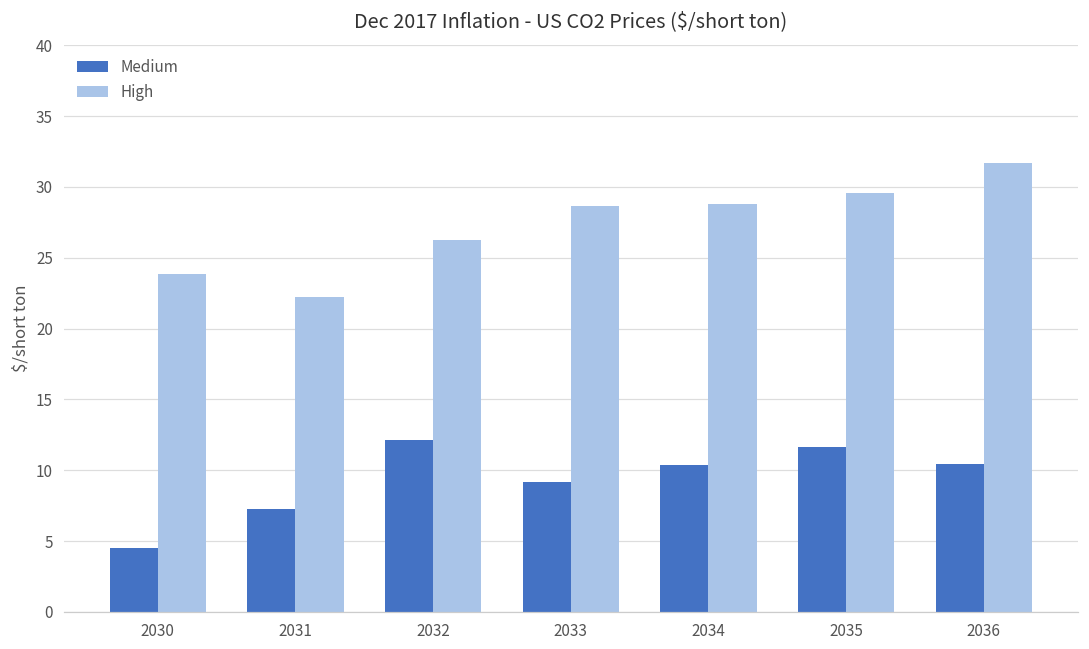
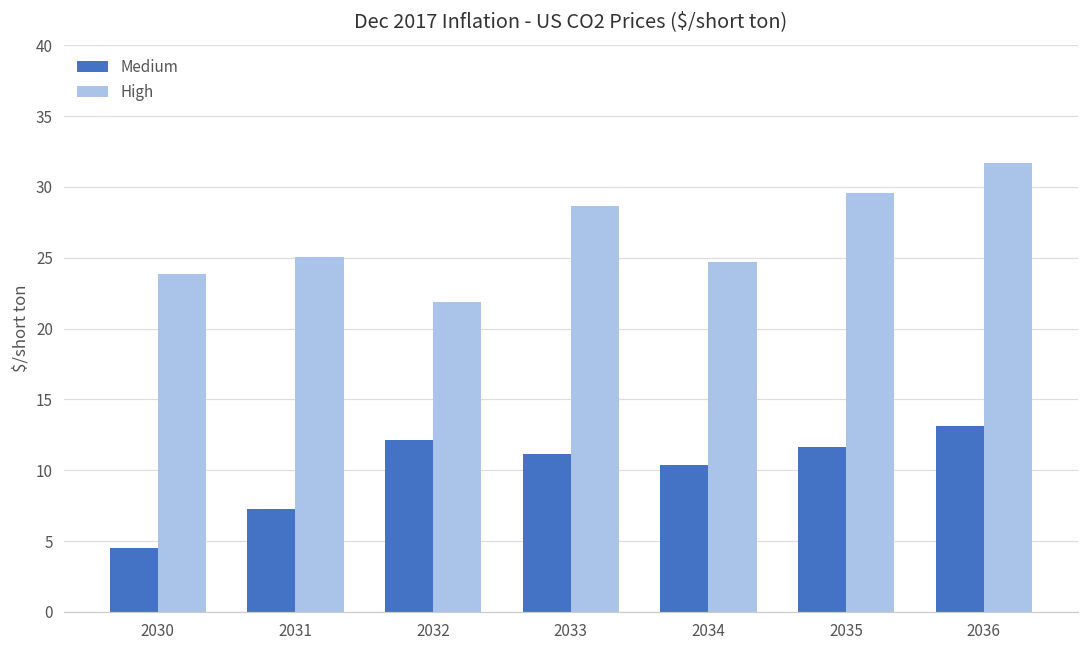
High, 2031: 22.3 -> 25.0
High, 2032: 26.2 -> 21.9
Medium, 2033: 9.2 -> 11.1
High, 2034: 28.8 -> 24.7
Medium, 2036: 10.5 -> 13.1
